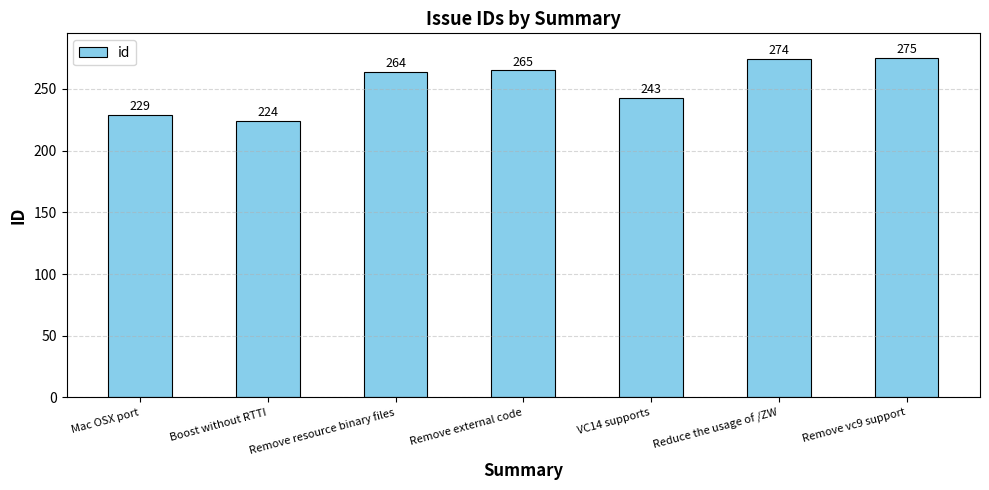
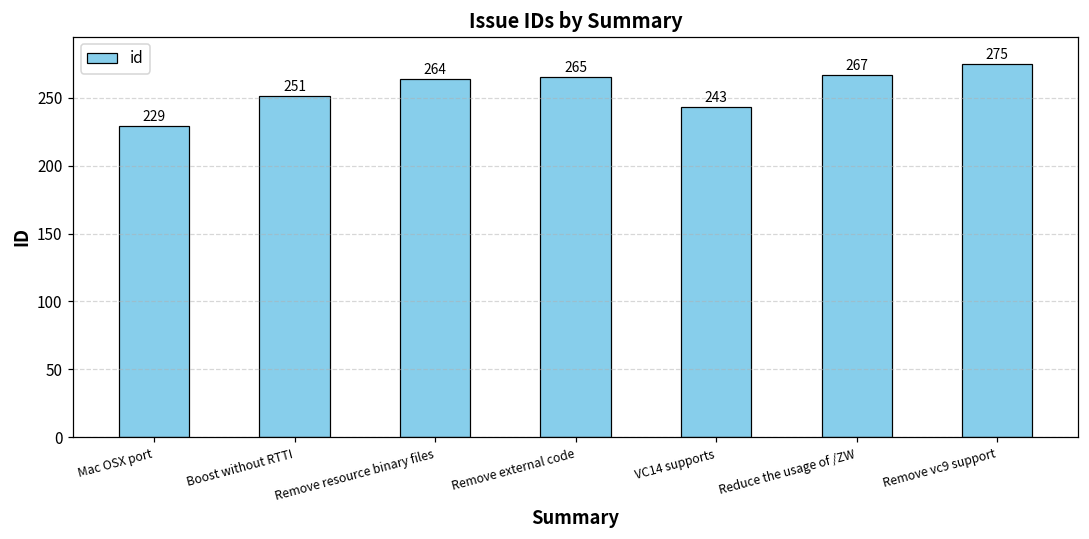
Boost without RTTI: 224 -> 251
Reduce the usage of /ZW: 274 -> 267
